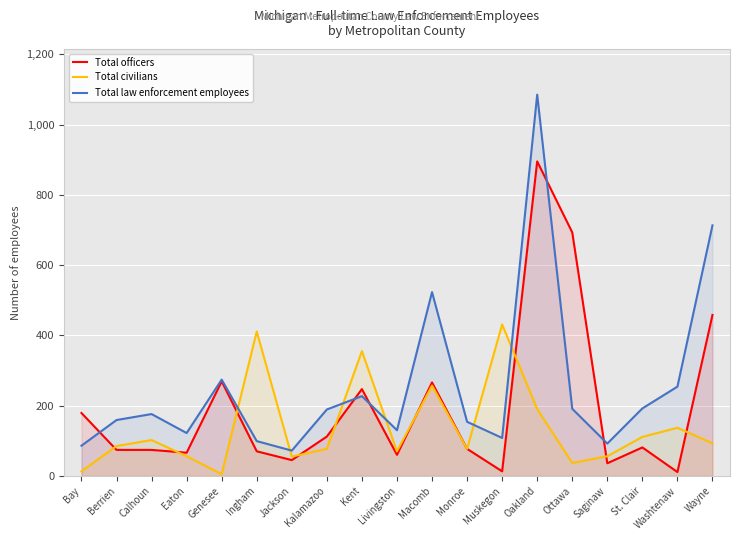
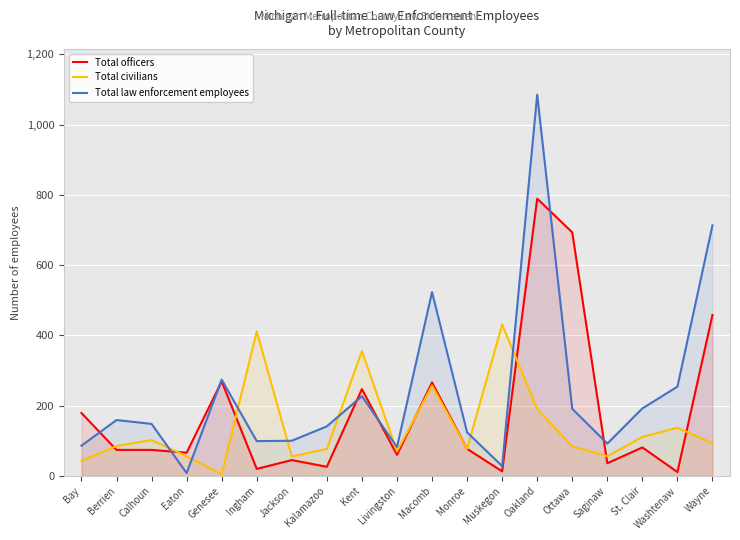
Total civilians, Bay: 10 -> 40
Total law enforcement employees, Calhoun: 180 -> 150
Total law enforcement employees, Eaton: 120 -> 10
Total officers, Ingham: 70 -> 20
Total law enforcement employees, Jackson: 70 -> 100
Total officers, Kalamazoo: 110 -> 30
Total law enforcement employees, Kalamazoo: 190 -> 140
Total law enforcement employees, Livingston: 130 -> 80
Total law enforcement employees, Monroe: 150 -> 120
Total law enforcement employees, Muskegon: 110 -> 30
Total officers, Oakland: 900 -> 790
Total civilians, Ottawa: 40 -> 80
